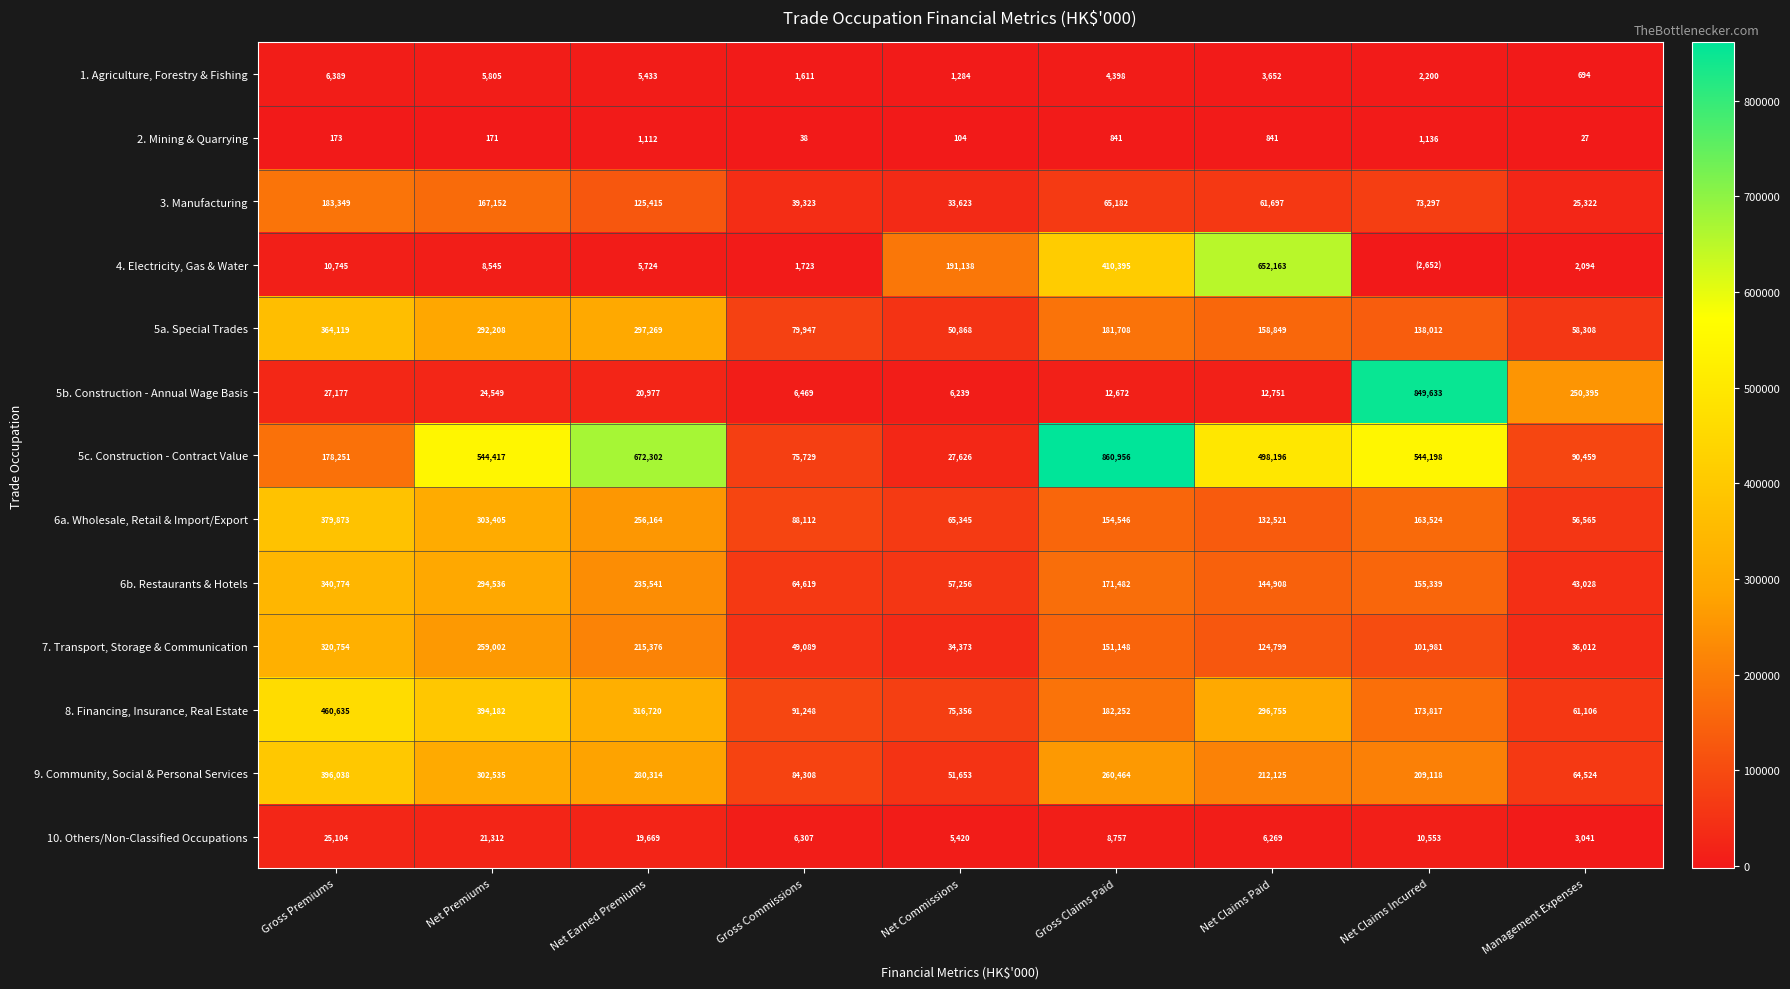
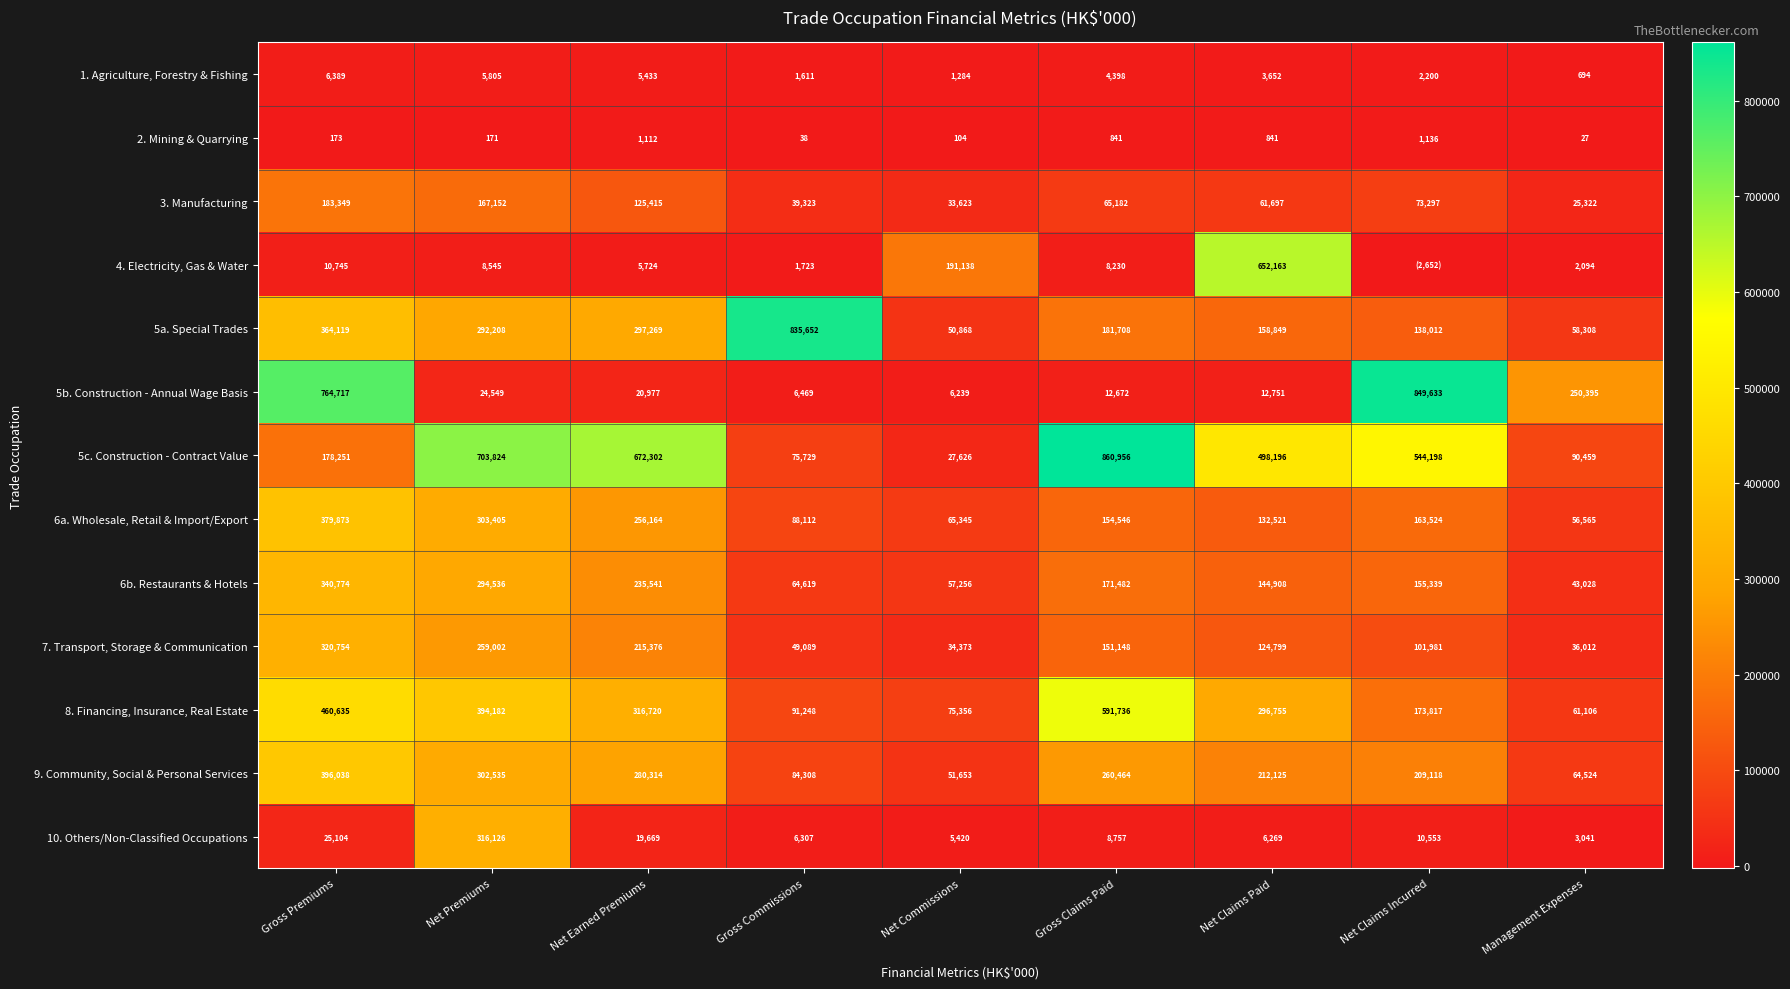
4. Electricity, Gas & Water, Gross Claims Paid: 410,395 -> 8,230
5a. Special Trades, Gross Commissions: 79,947 -> 835,652
5b. Construction - Annual Wage Basis, Gross Premiums: 27,177 -> 764,717
5c. Construction - Contract Value, Net Premiums: 544,417 -> 703,824
8. Financing, Insurance, Real Estate, Gross Claims Paid: 182,252 -> 591,736
10. Others/Non-Classified Occupations, Net Premiums: 21,312 -> 316,126
